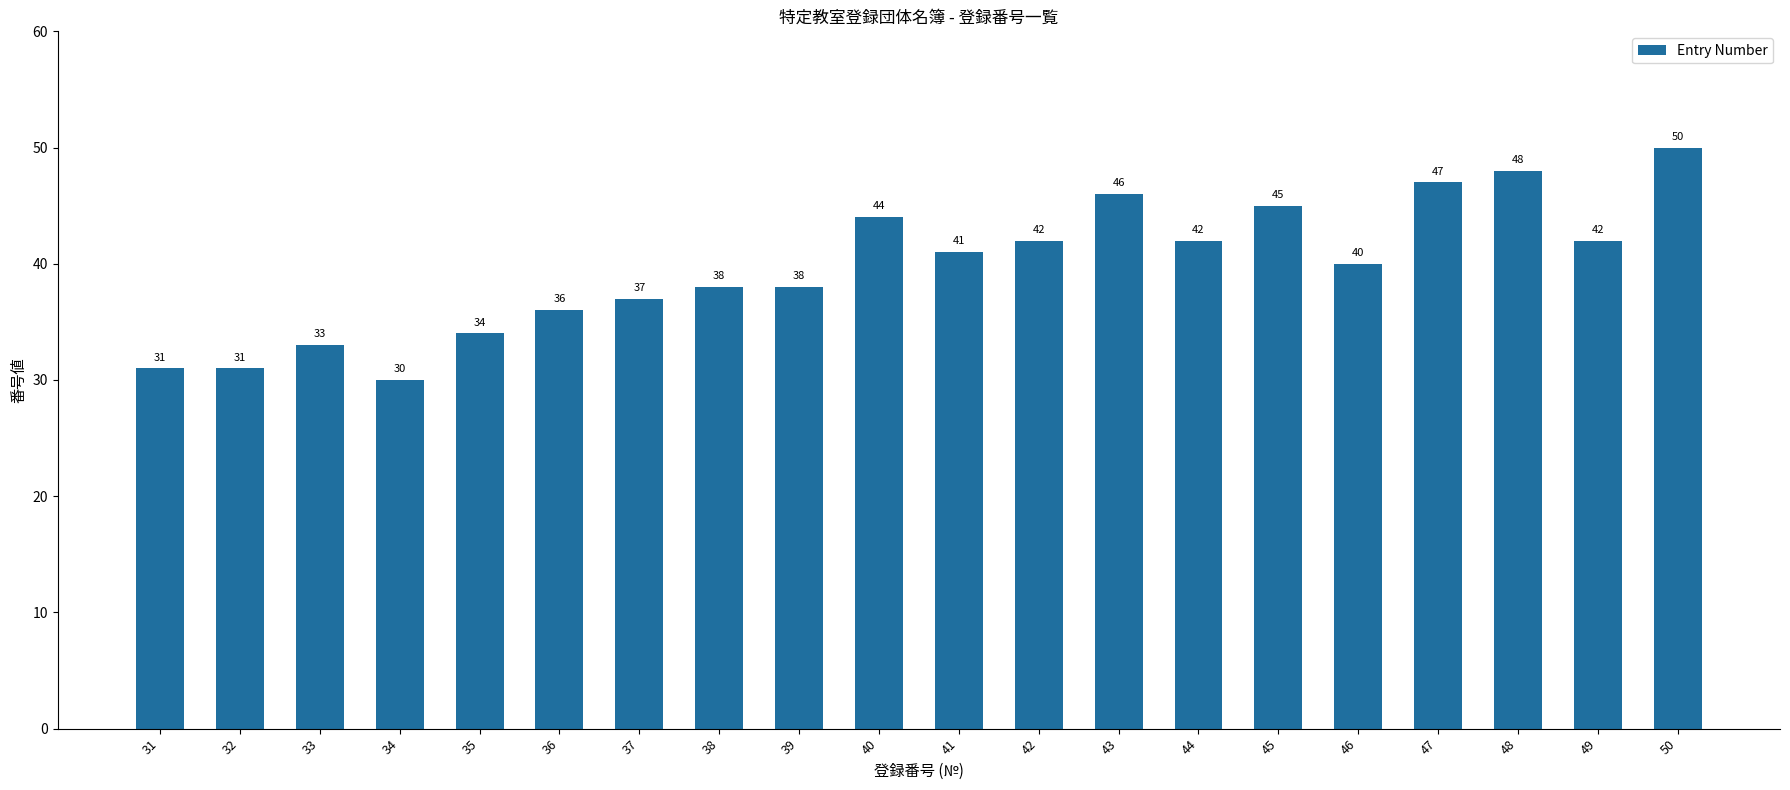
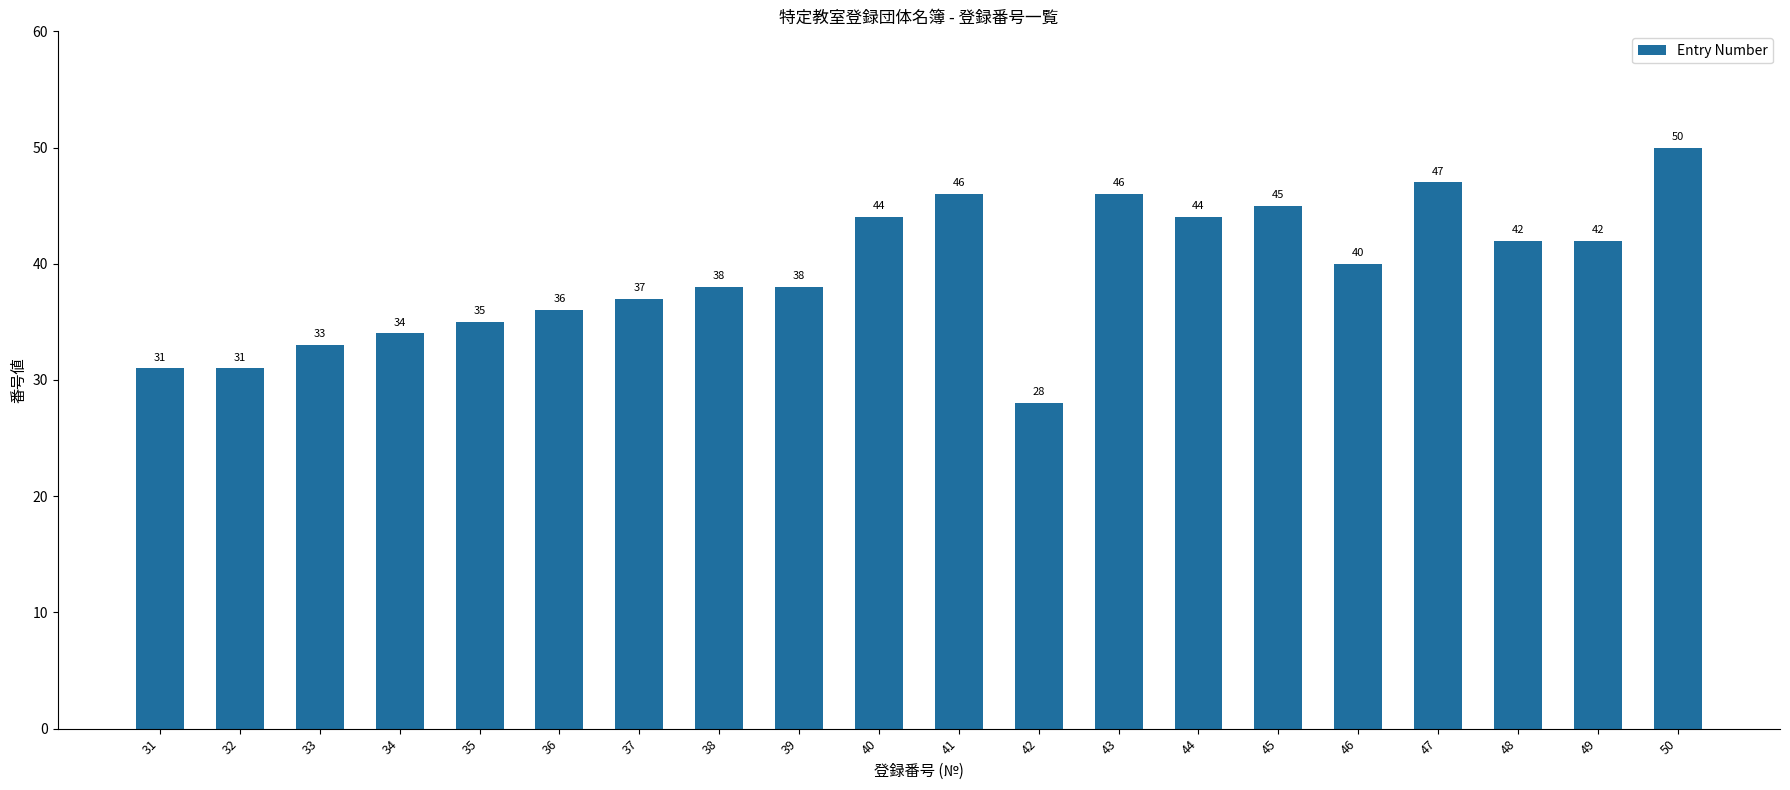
34: 30 -> 34
35: 34 -> 35
41: 41 -> 46
42: 42 -> 28
44: 42 -> 44
48: 48 -> 42
